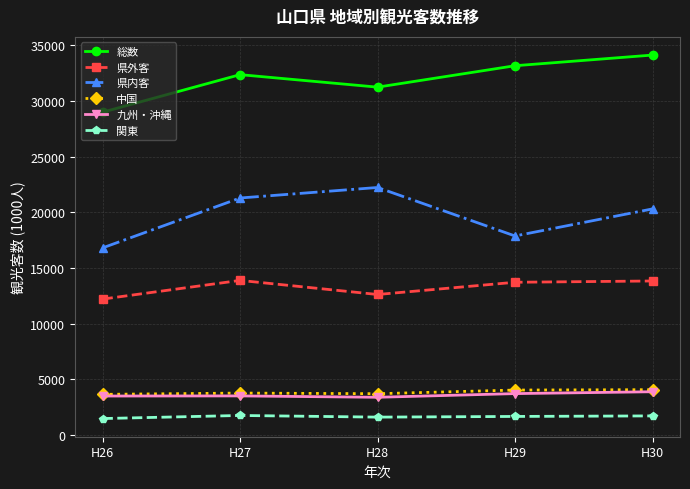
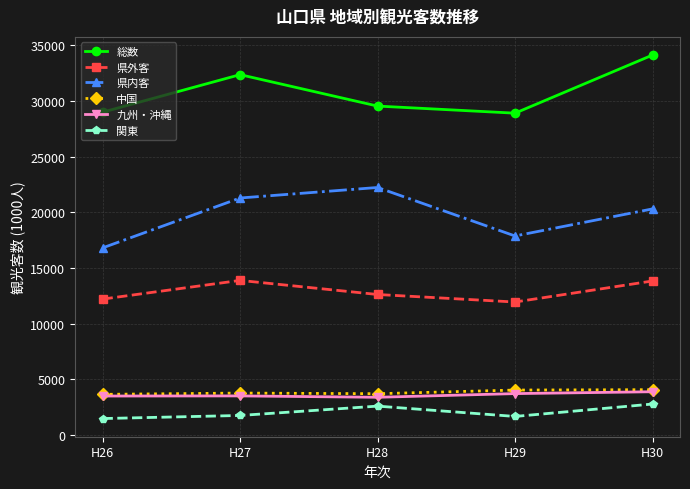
総数, H28: 31300 -> 29600
関東, H28: 1600 -> 2600
総数, H29: 33200 -> 28900
県外客, H29: 13700 -> 11900
関東, H30: 1700 -> 2800
